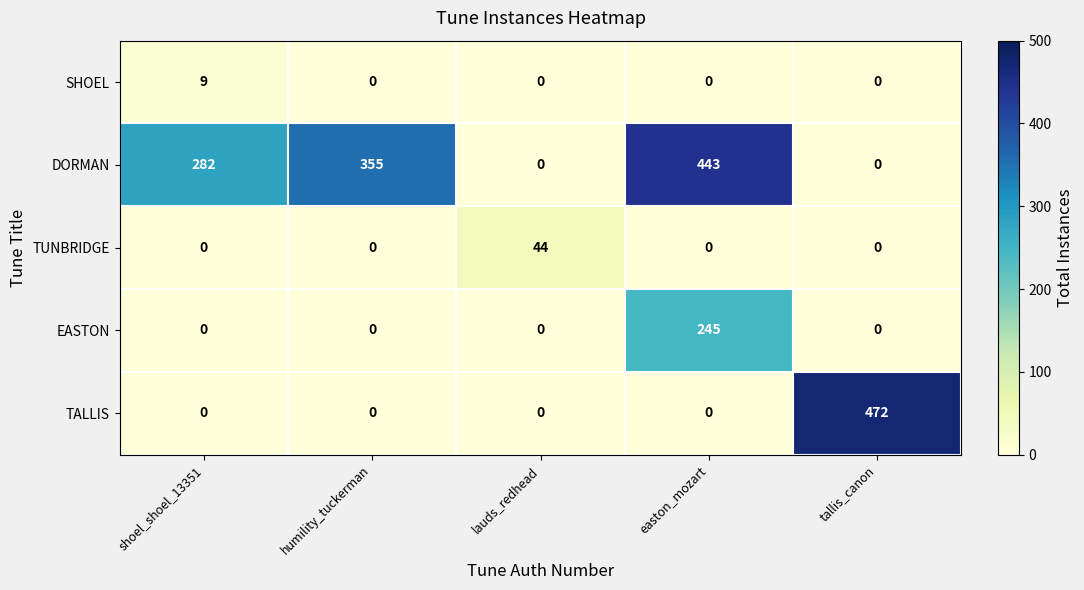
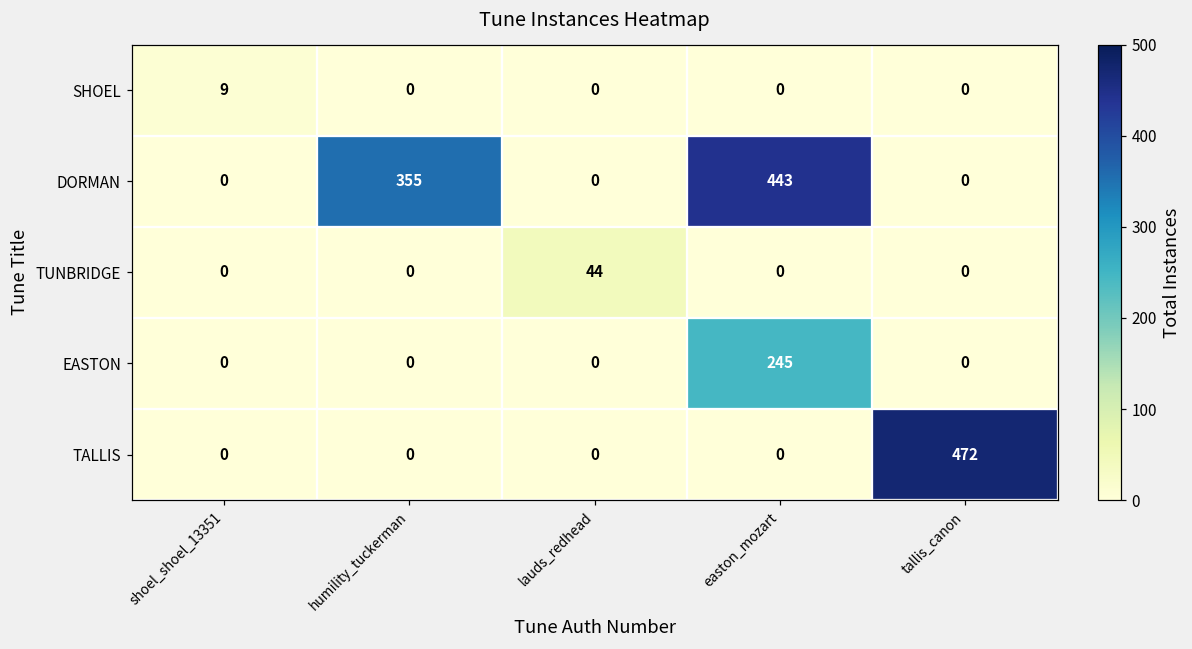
DORMAN, shoel_shoel_13351: 282 -> 0
